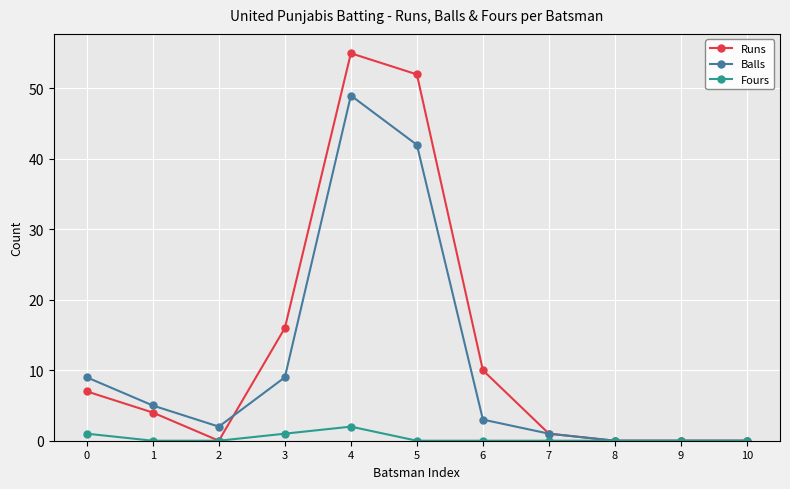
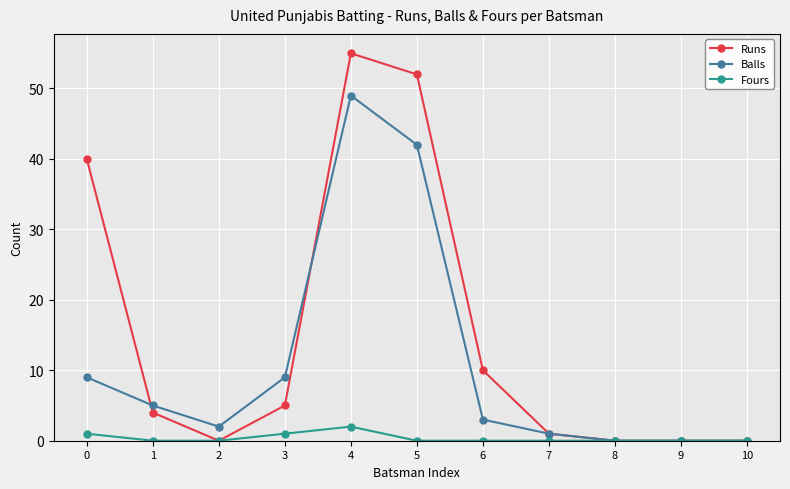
Runs, 0: 7 -> 40
Runs, 3: 16 -> 5
